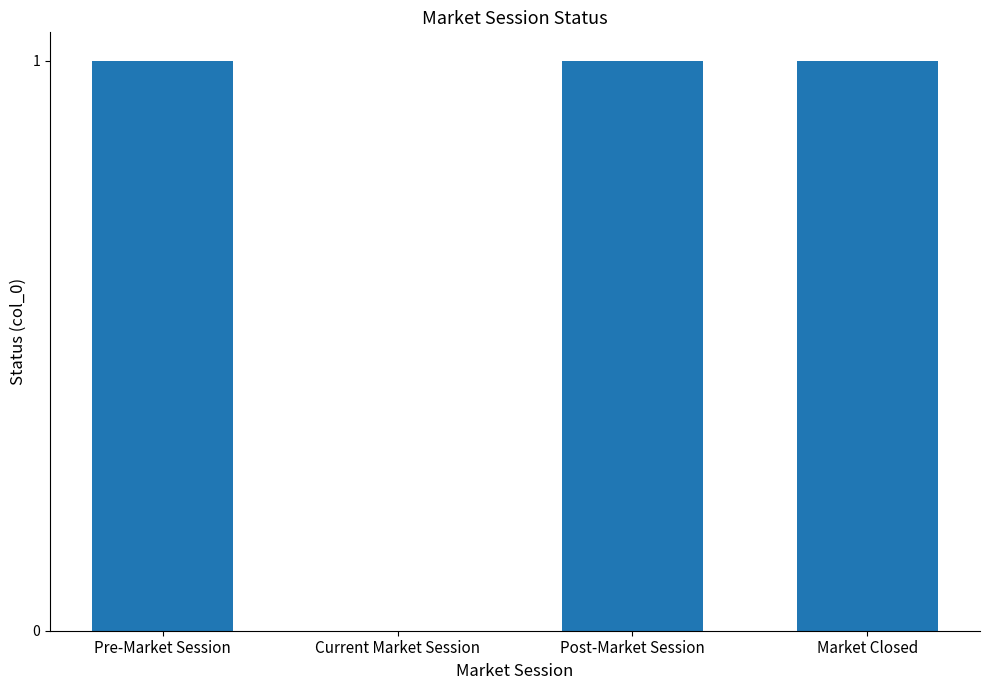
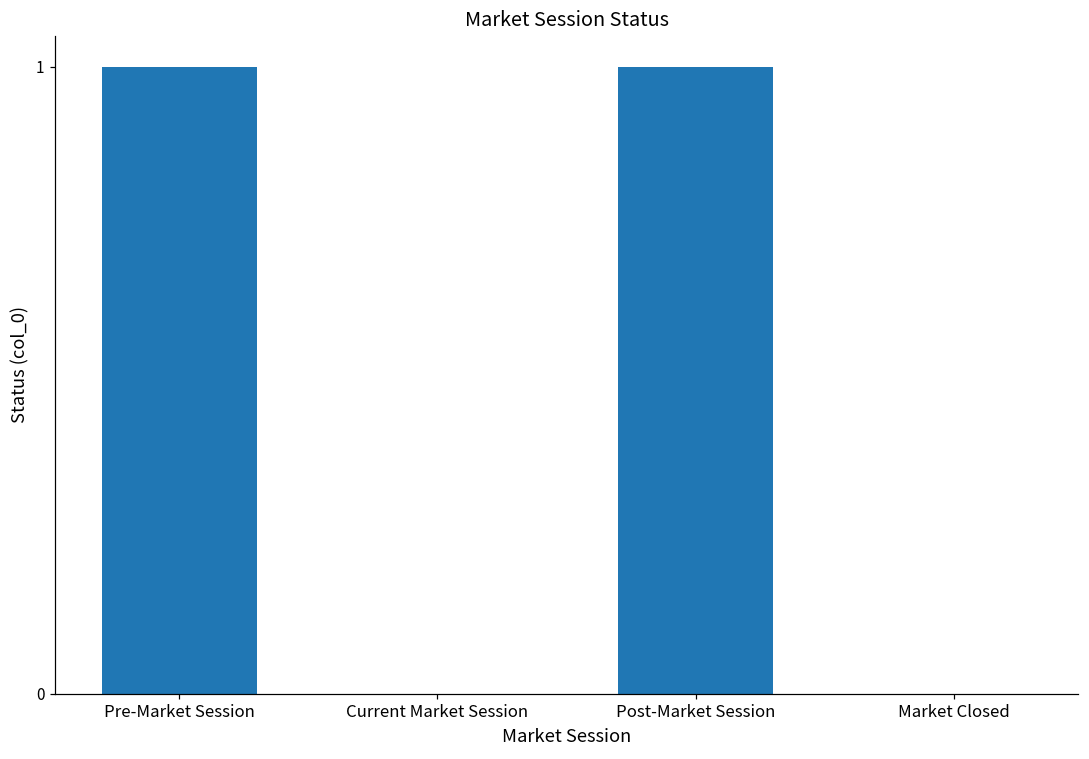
Market Closed: 1 -> 0
